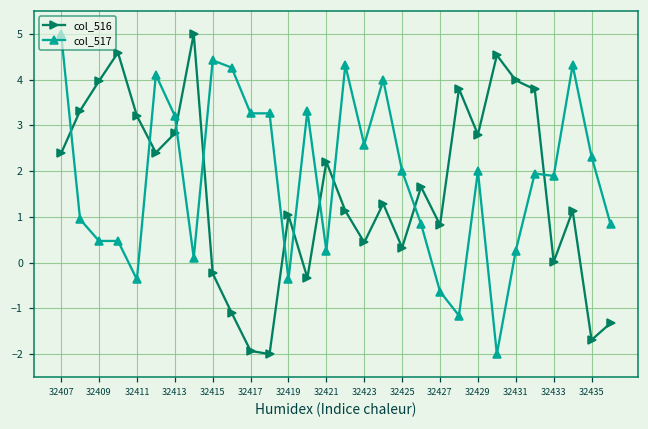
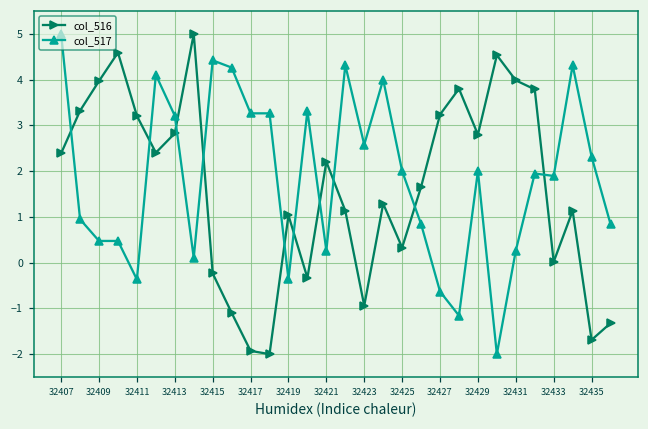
col_516, 32423: 0.4 -> -0.9
col_516, 32427: 0.8 -> 3.2
